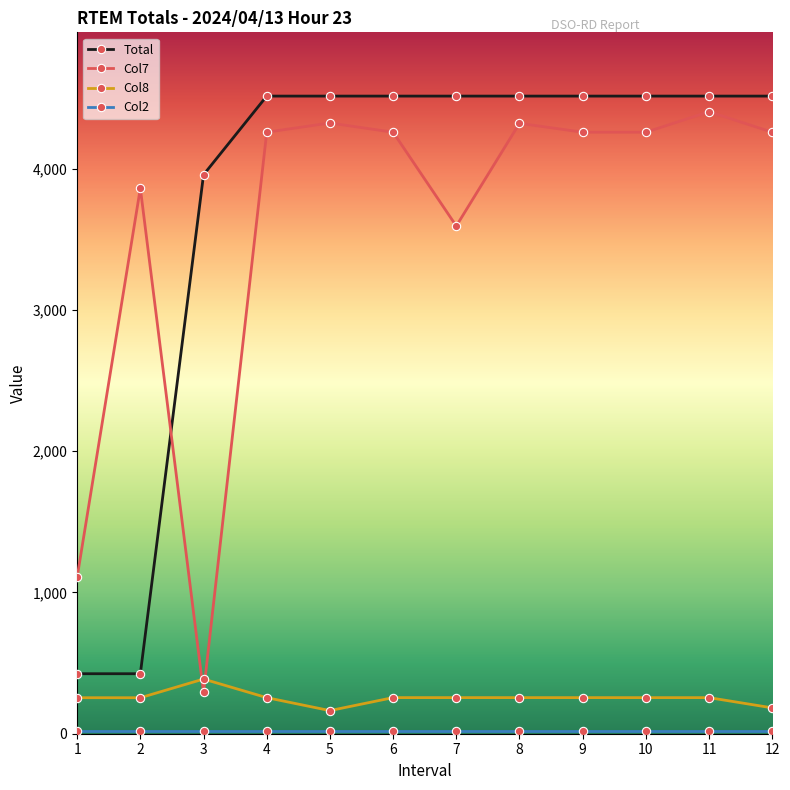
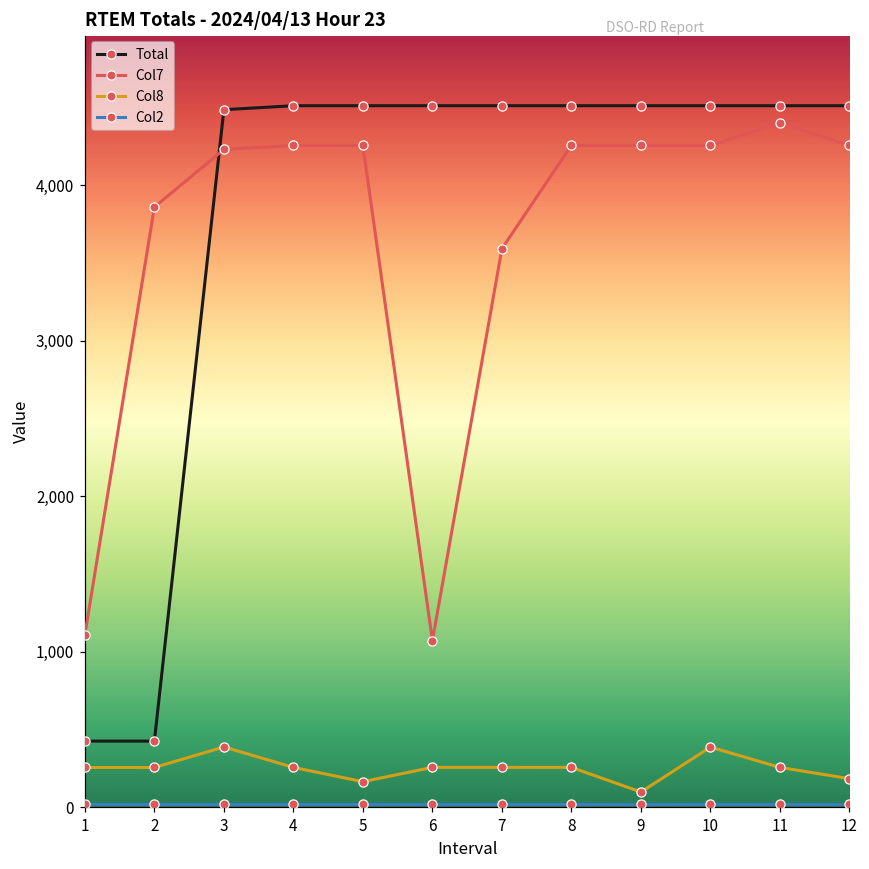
Total, 3: 3,960 -> 4,490
Col7, 3: 290 -> 4,230
Col7, 5: 4,320 -> 4,260
Col7, 6: 4,260 -> 1,070
Col7, 8: 4,320 -> 4,260
Col8, 9: 260 -> 100
Col8, 10: 260 -> 390
